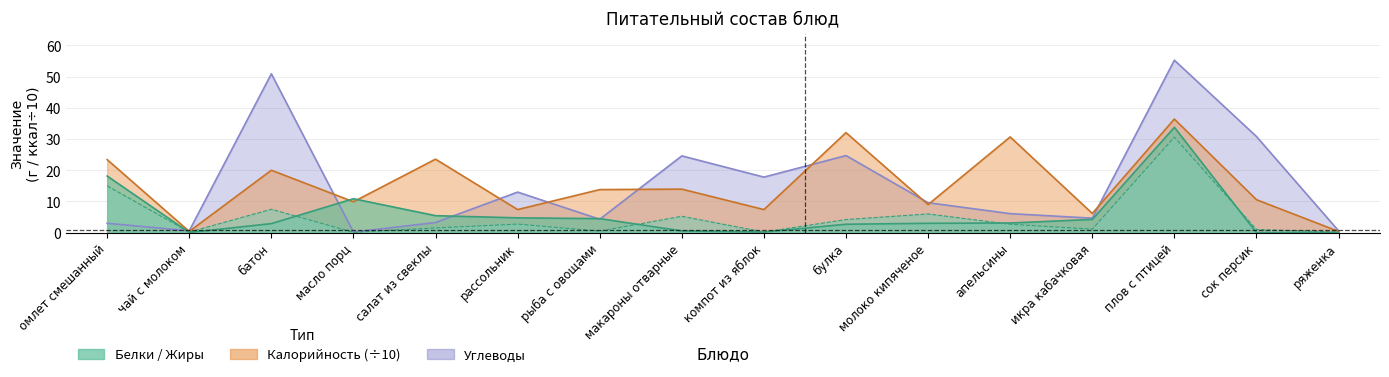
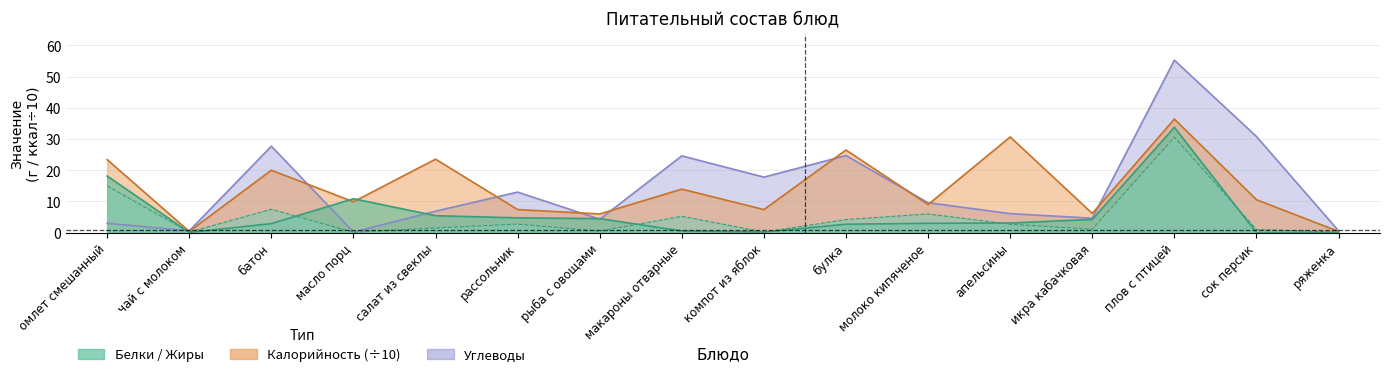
Углеводы, батон: 51 -> 28
Углеводы, салат из свеклы: 3 -> 7
Калорийность (÷10), рыба с овощами: 14 -> 6
Калорийность (÷10), булка: 32 -> 26
